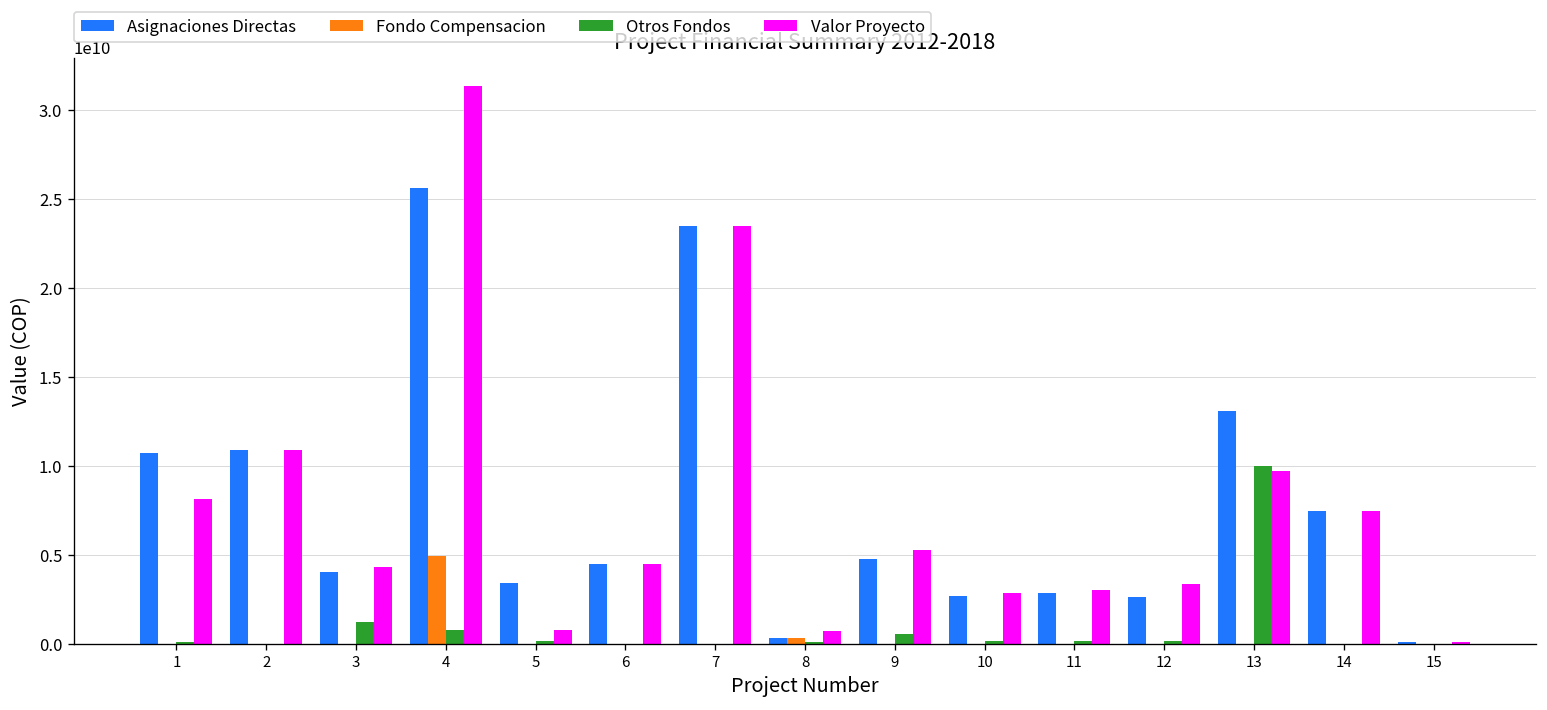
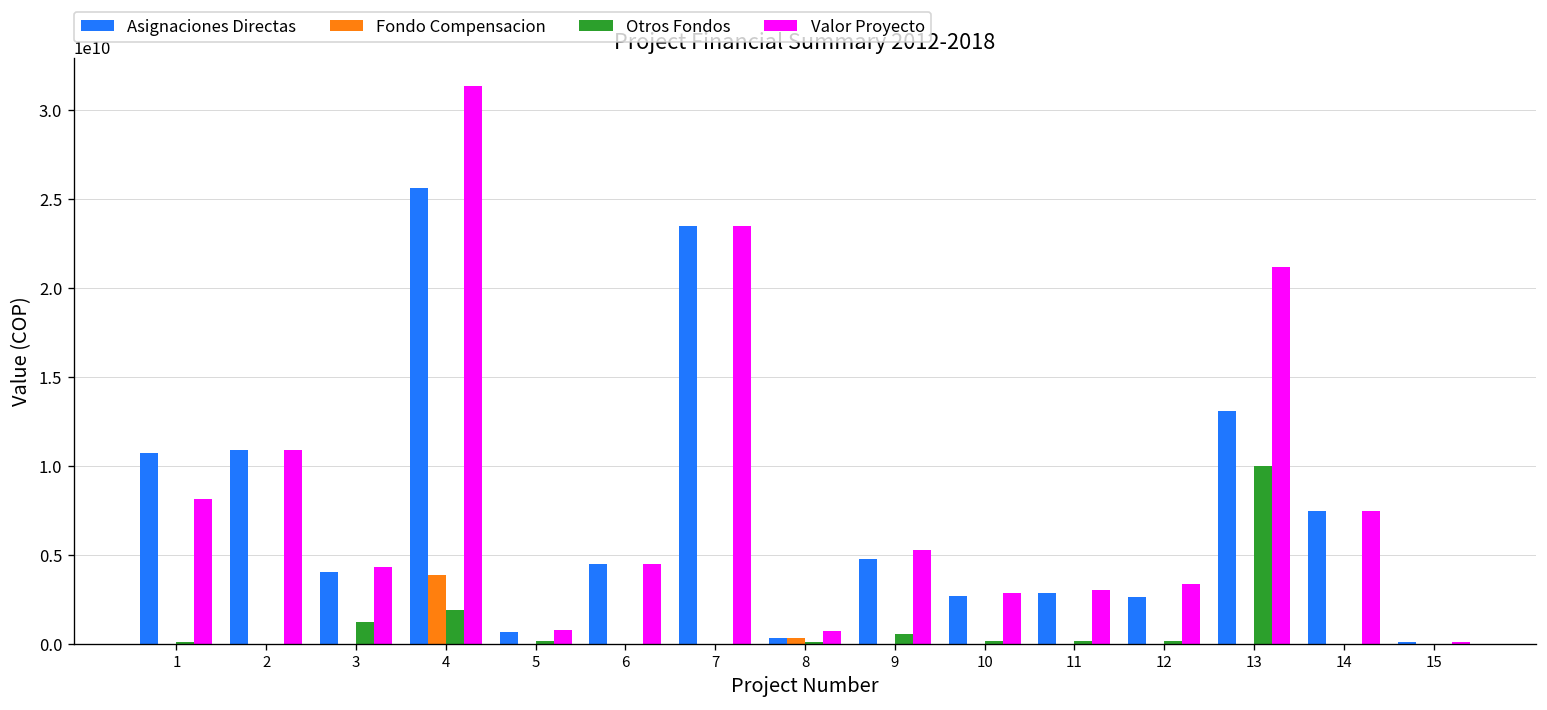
Fondo Compensacion, 4: 4900000000 -> 3800000000
Otros Fondos, 4: 800000000 -> 1900000000
Asignaciones Directas, 5: 3400000000 -> 700000000
Valor Proyecto, 13: 9700000000 -> 21200000000
